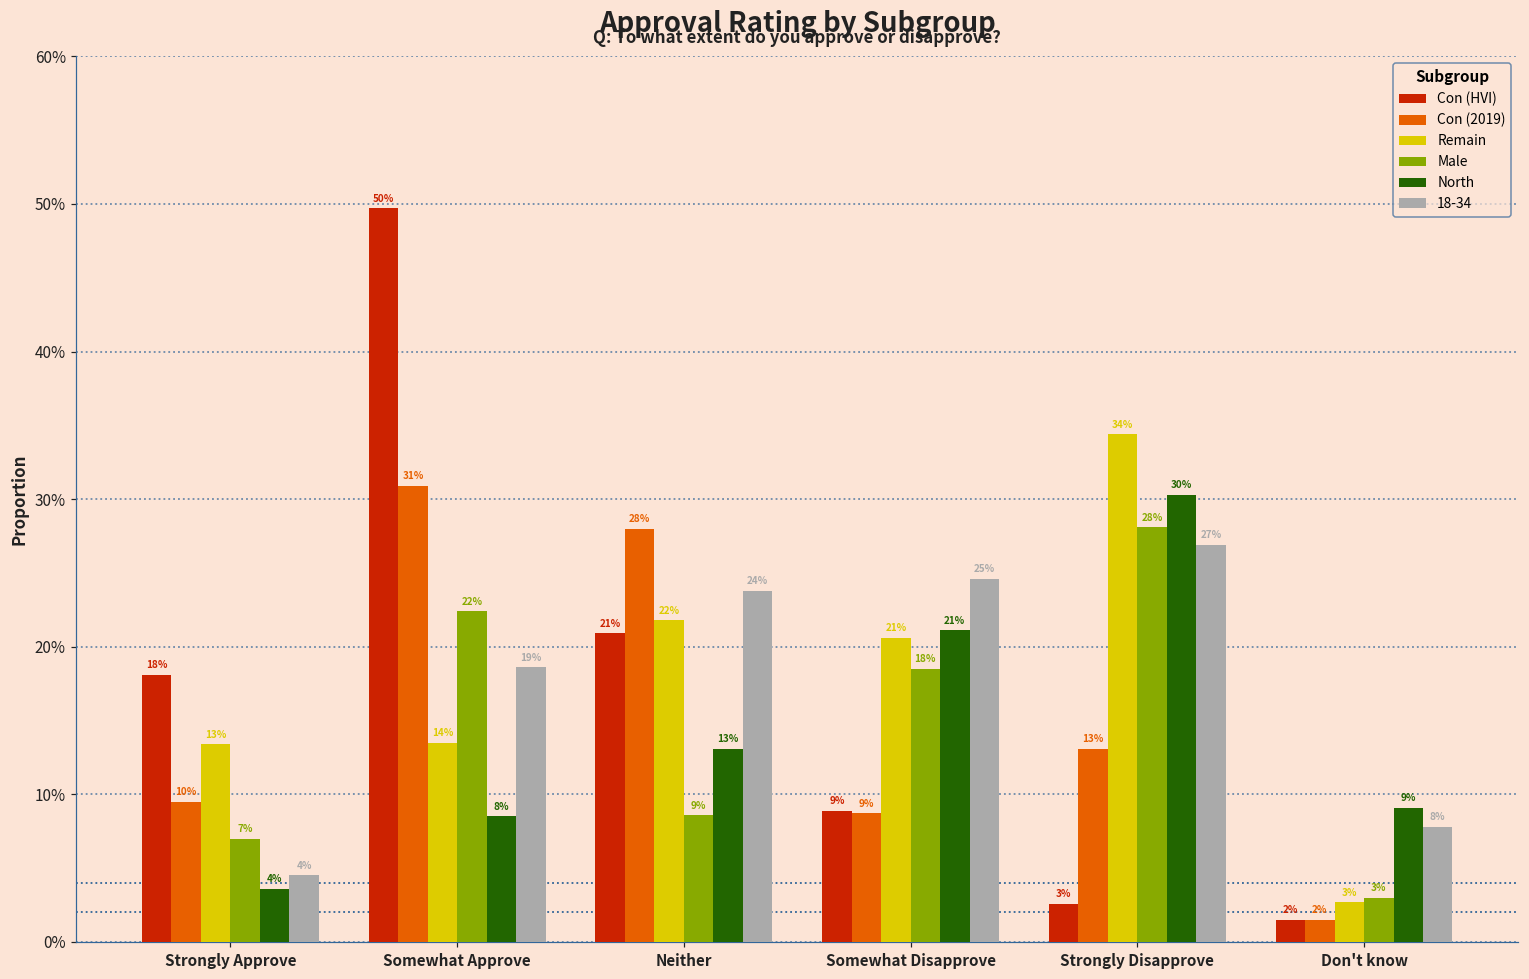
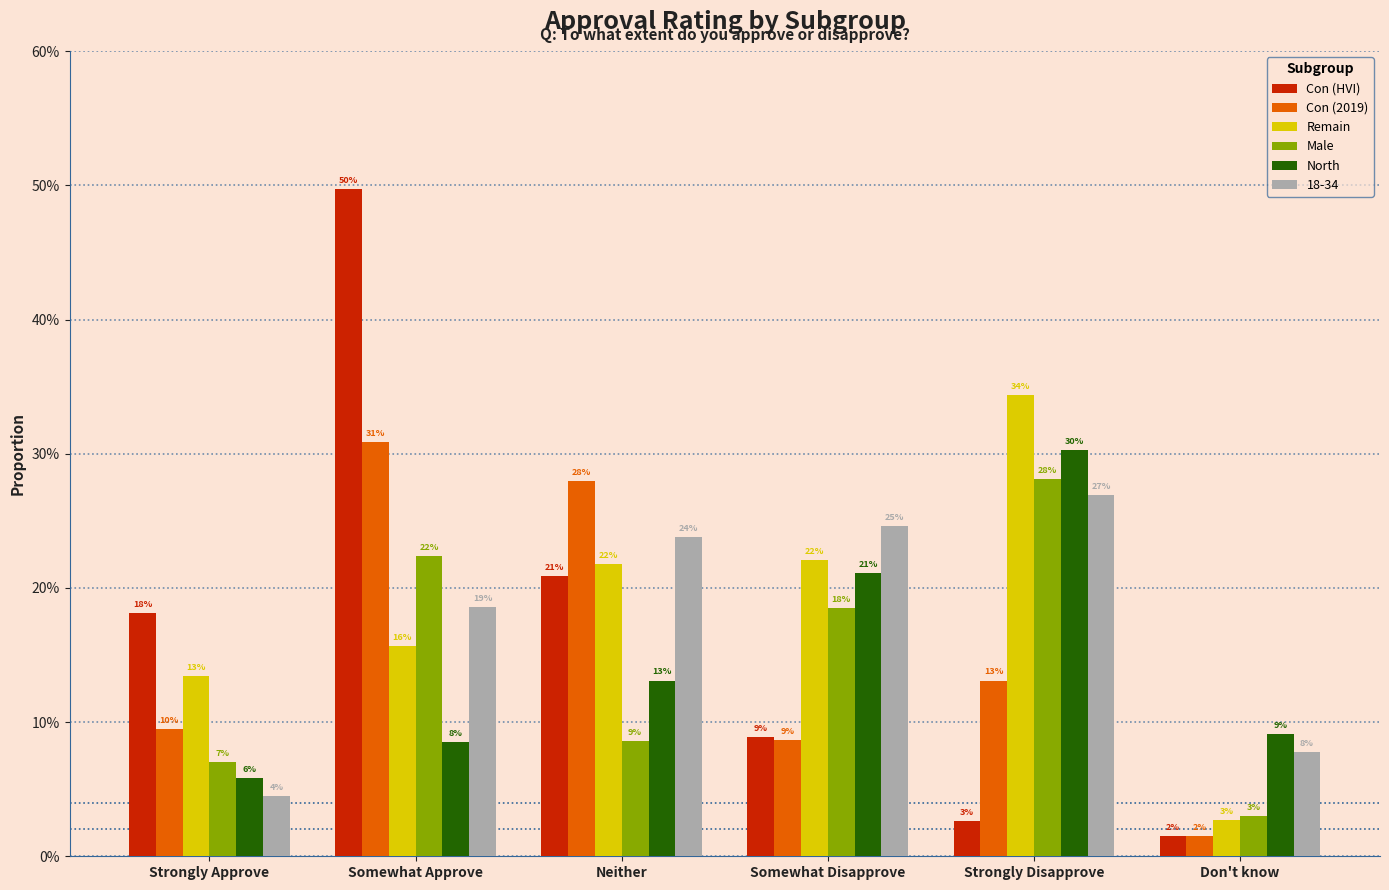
North, Strongly Approve: 4% -> 6%
Remain, Somewhat Approve: 14% -> 16%
Remain, Somewhat Disapprove: 21% -> 22%
